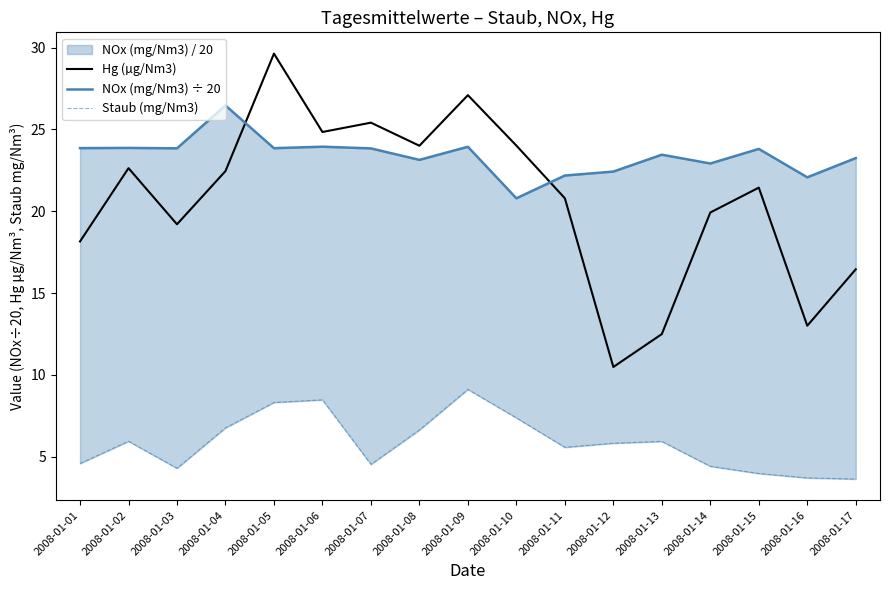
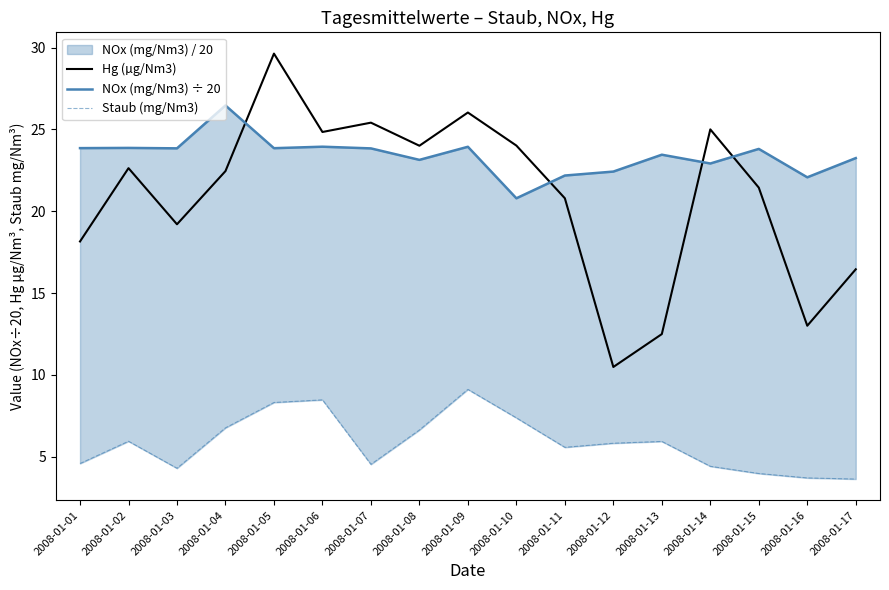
Hg (µg/Nm3), 2008-01-09: 27.1 -> 26.0
Hg (µg/Nm3), 2008-01-14: 19.9 -> 25.0
